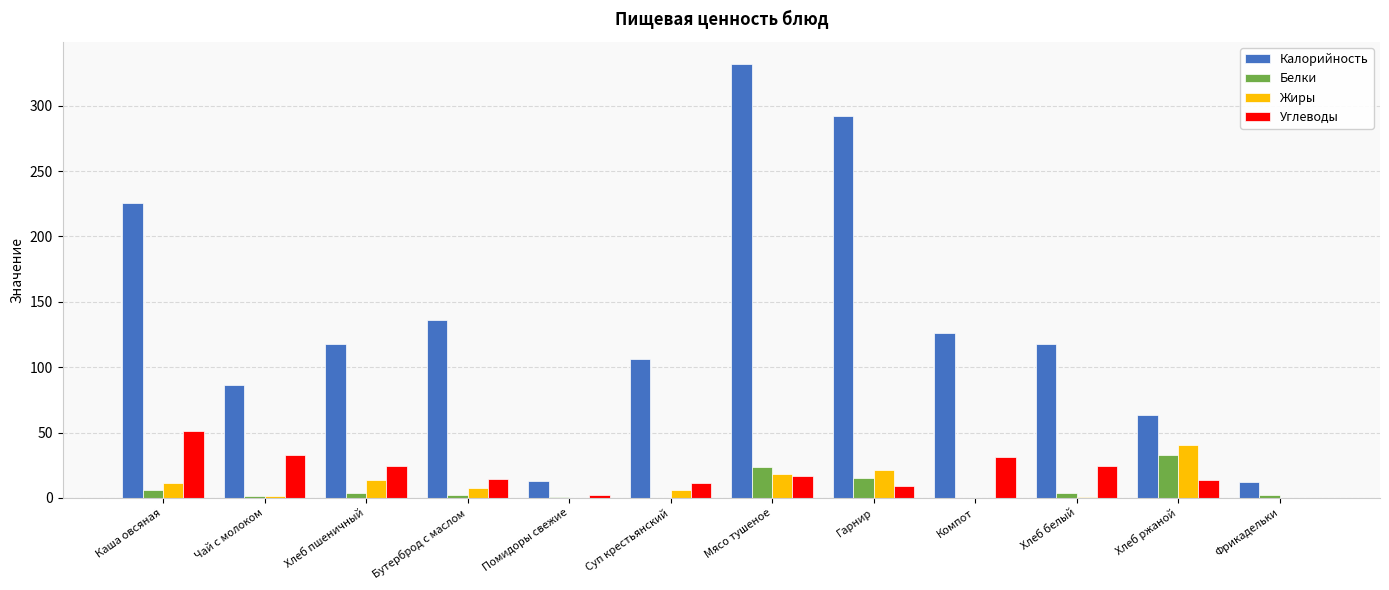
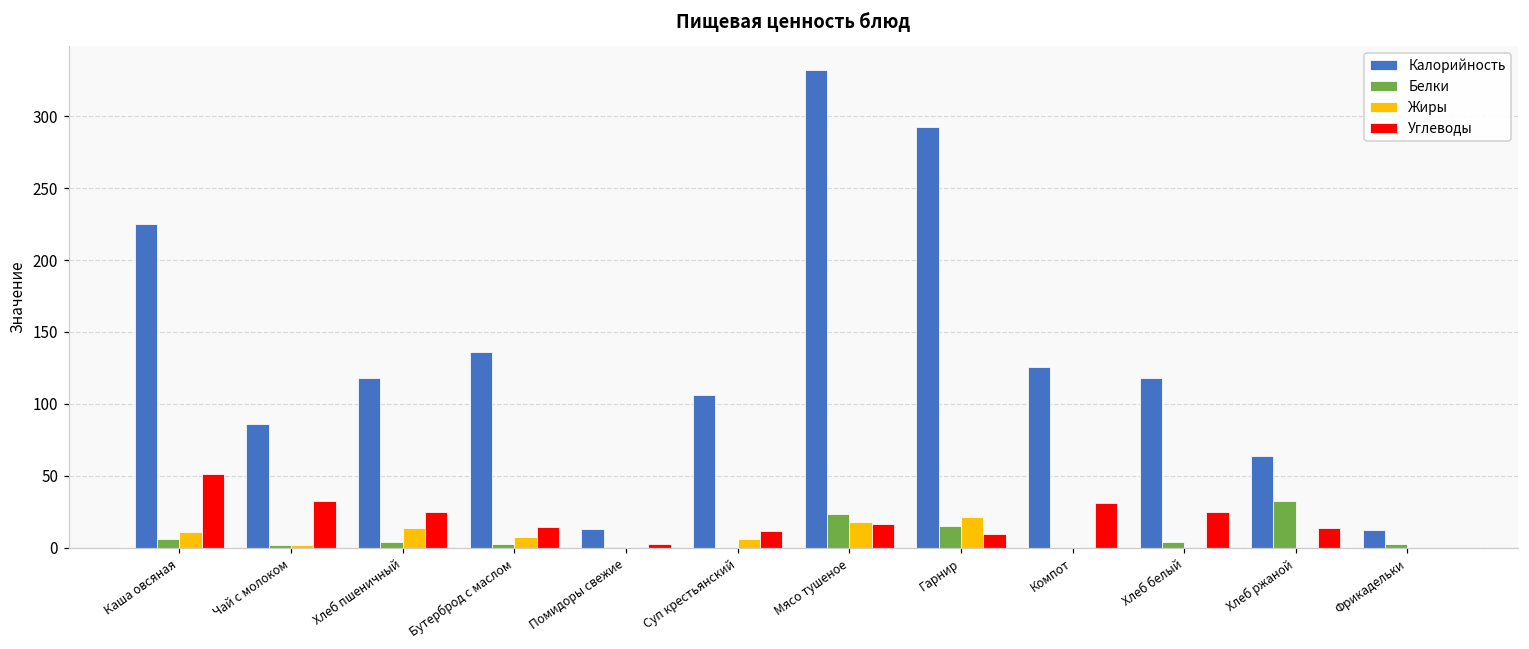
Жиры, Хлеб ржаной: 40 -> 0
